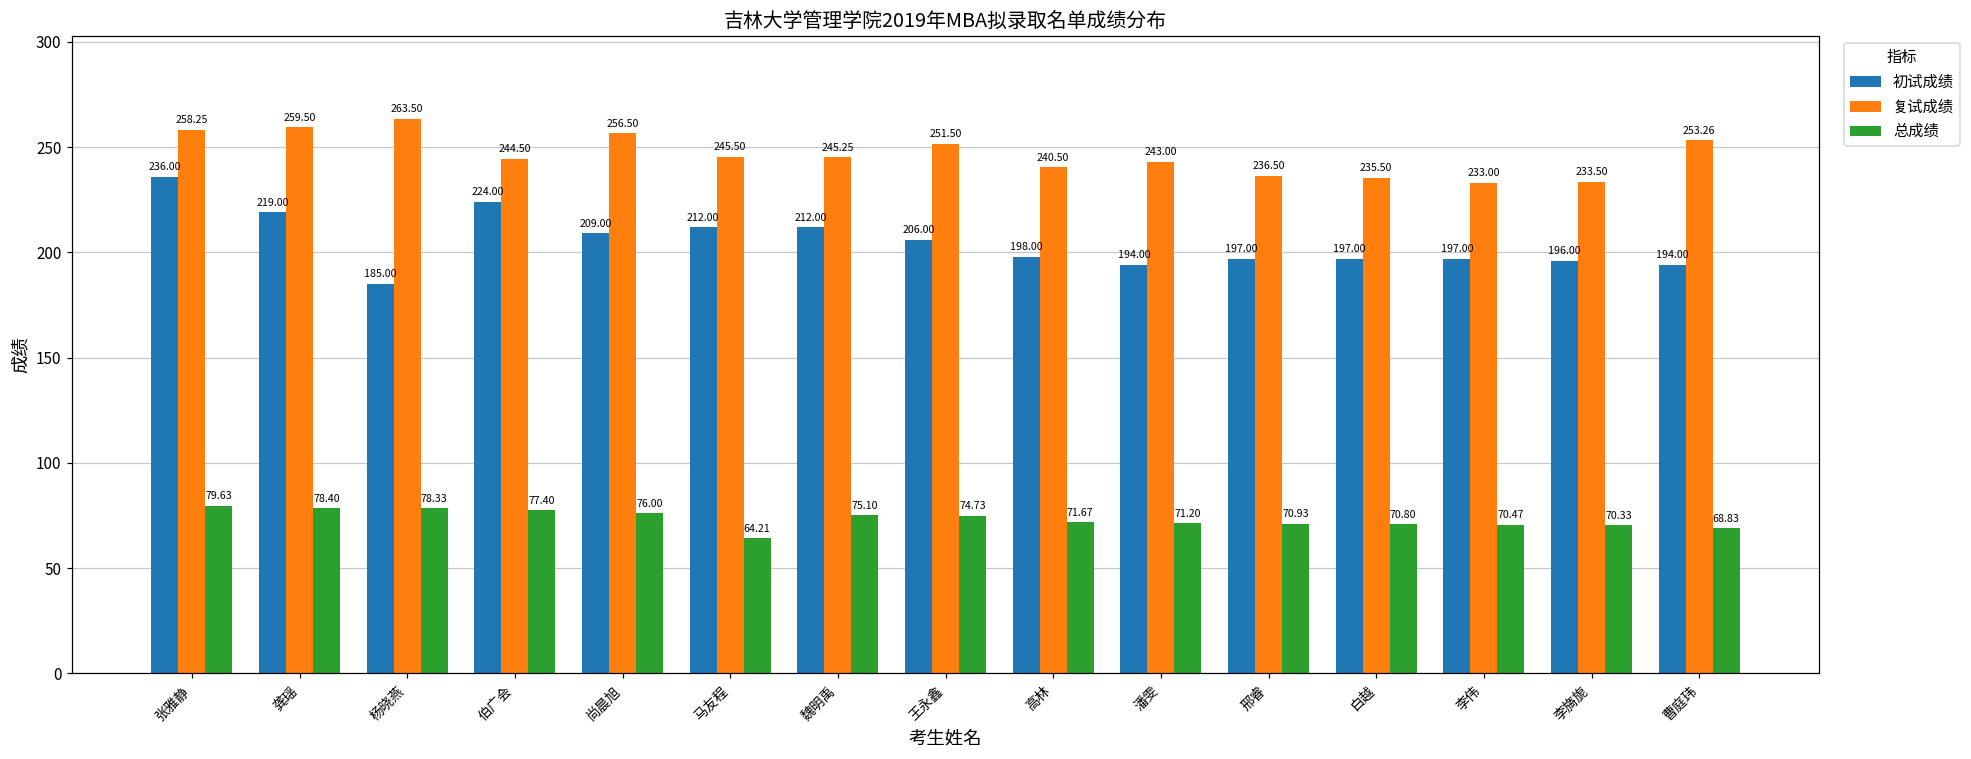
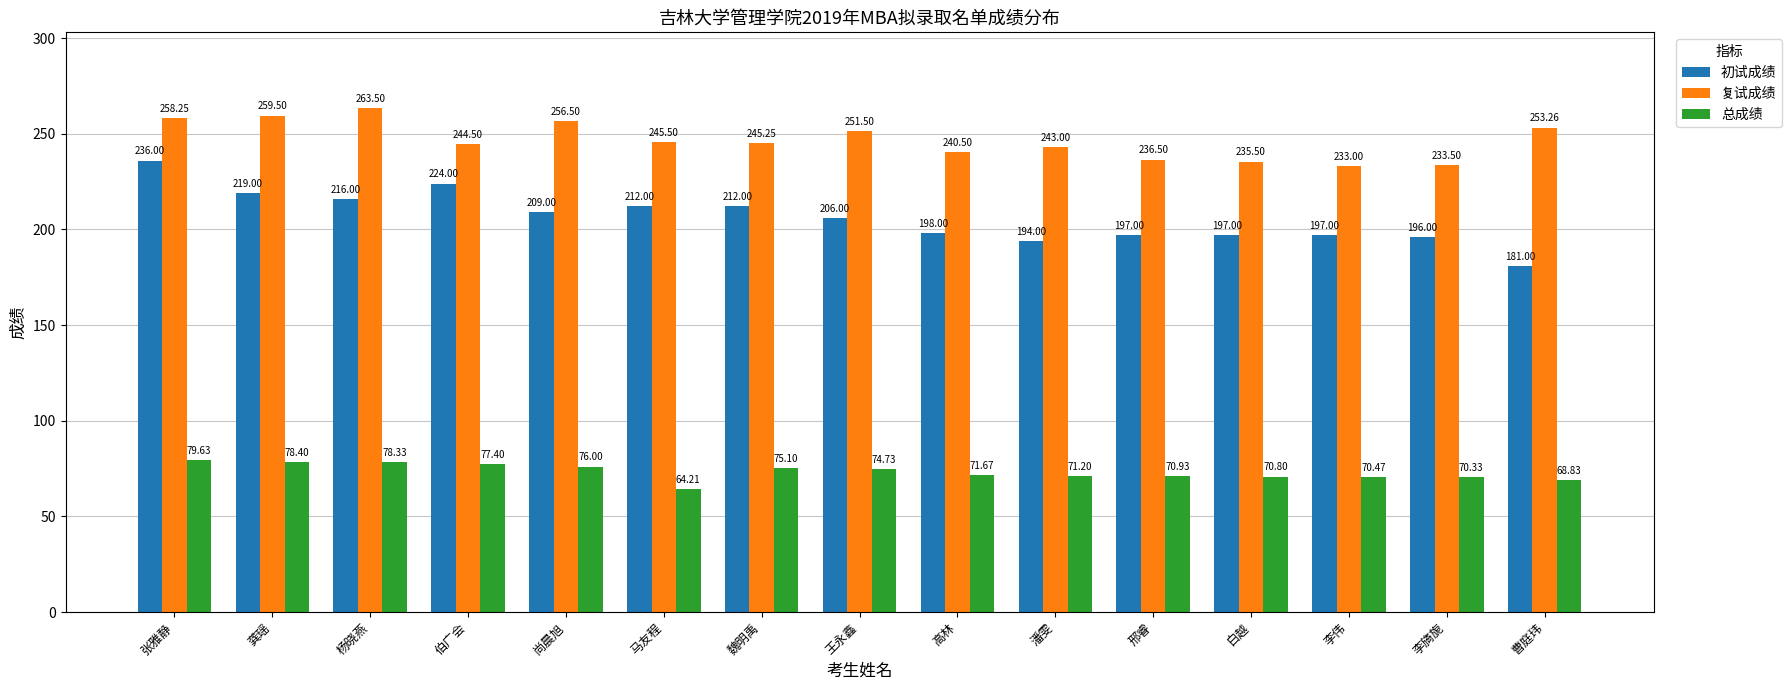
初试成绩, 杨晓燕: 185.00 -> 216.00
初试成绩, 曹庭玮: 194.00 -> 181.00
